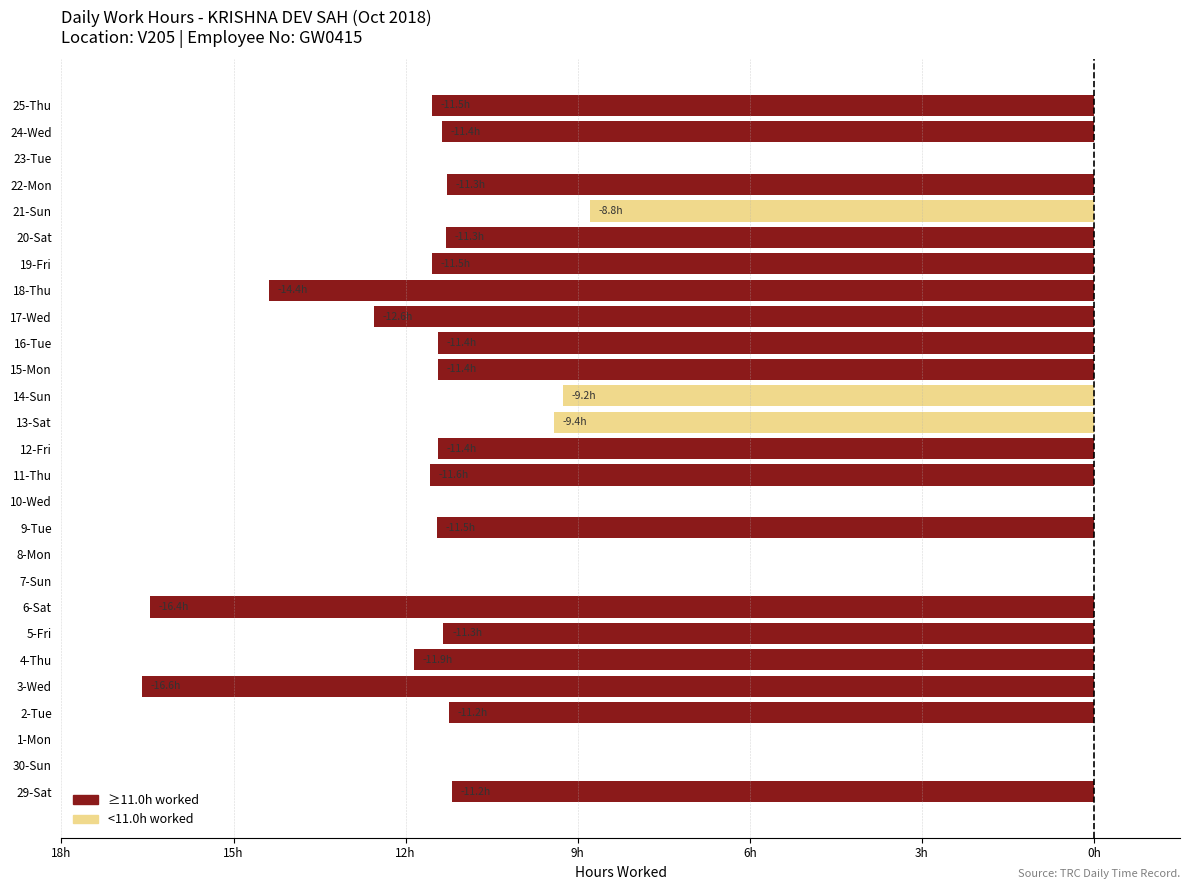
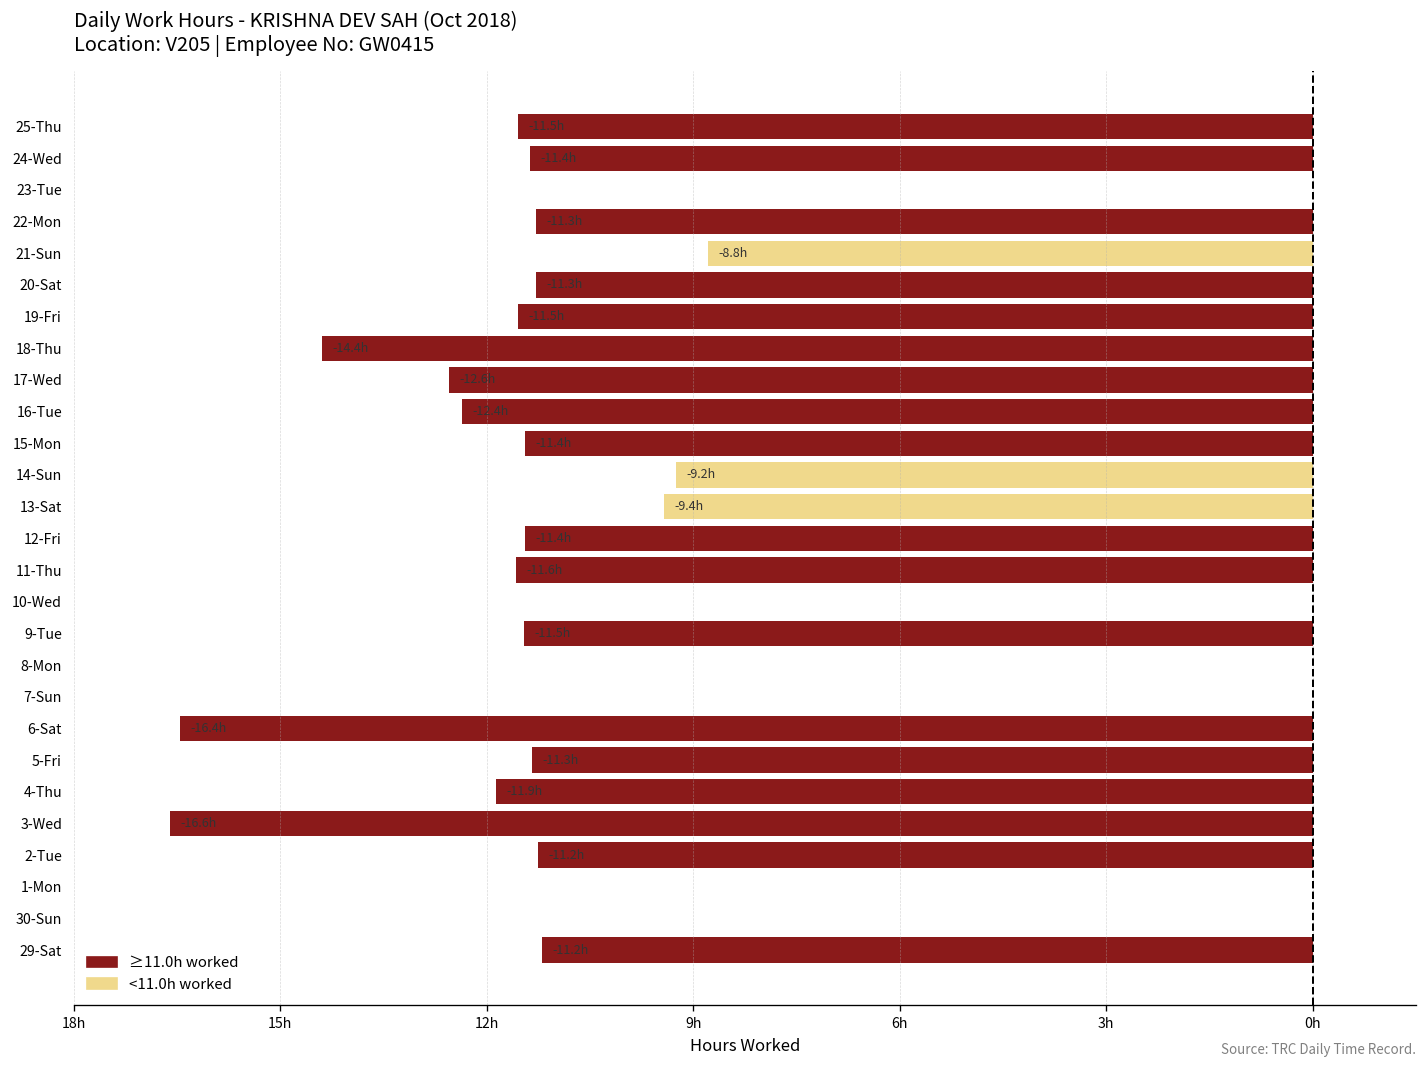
16-Tue: -11.4h -> -12.4h
